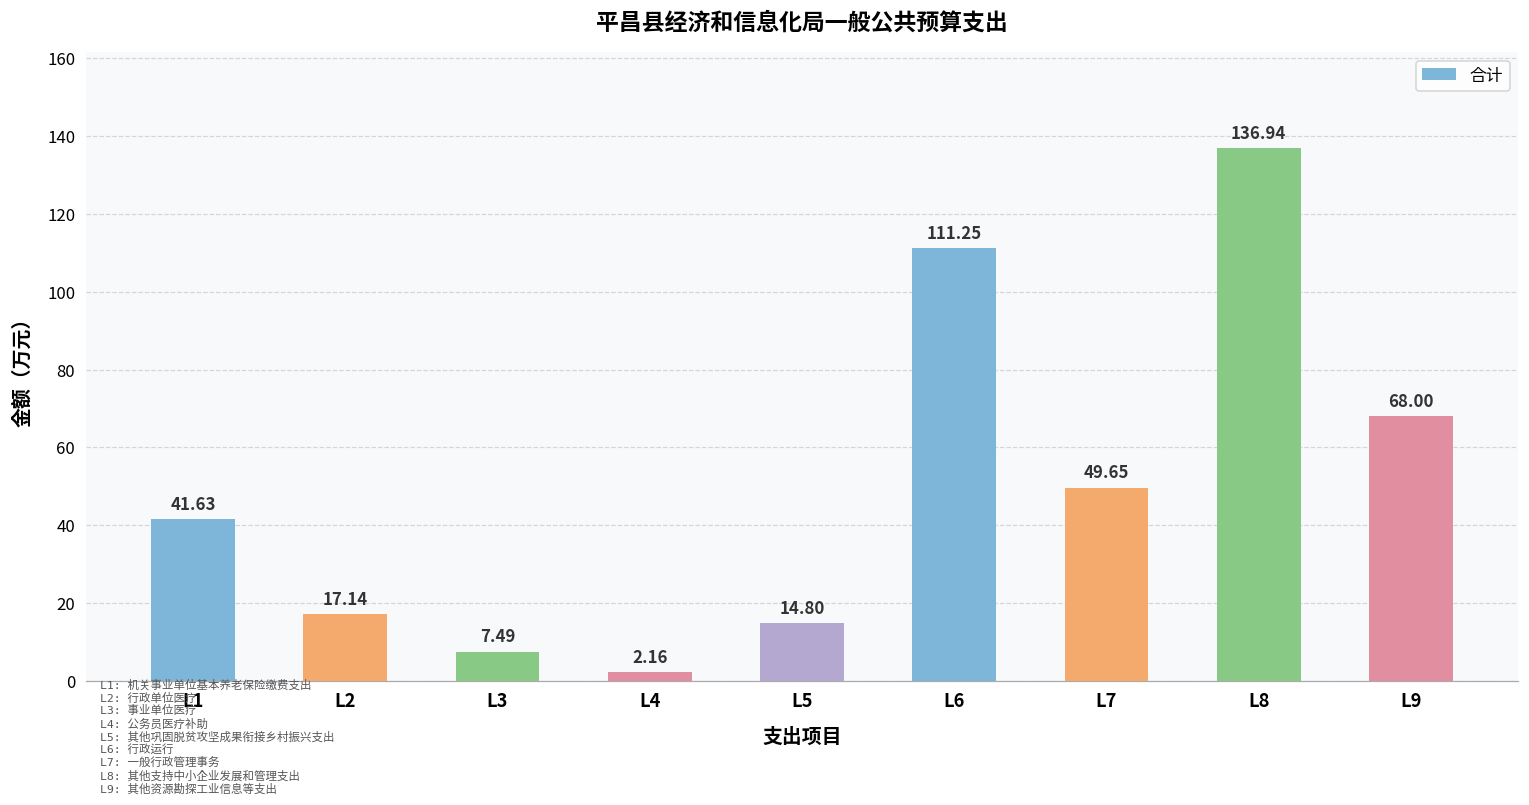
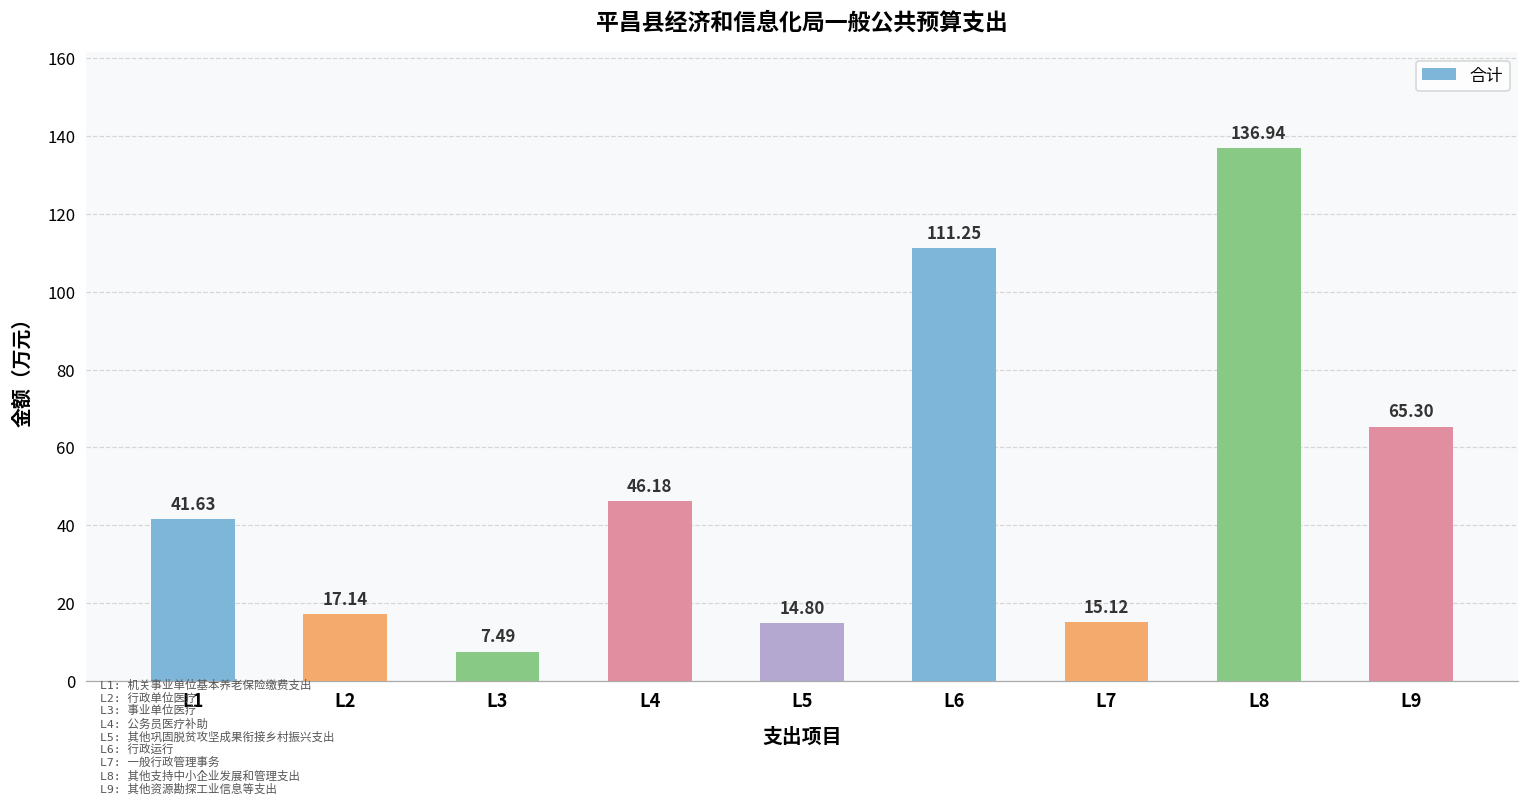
L4: 2.16 -> 46.18
L7: 49.65 -> 15.12
L9: 68.00 -> 65.30
